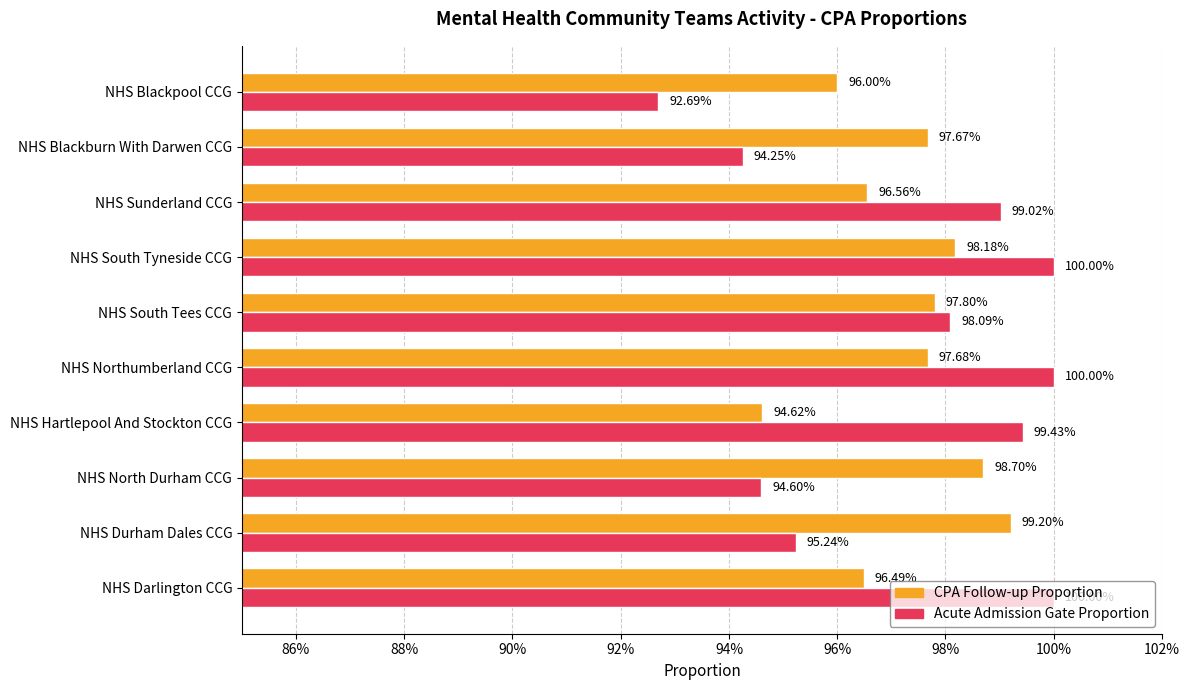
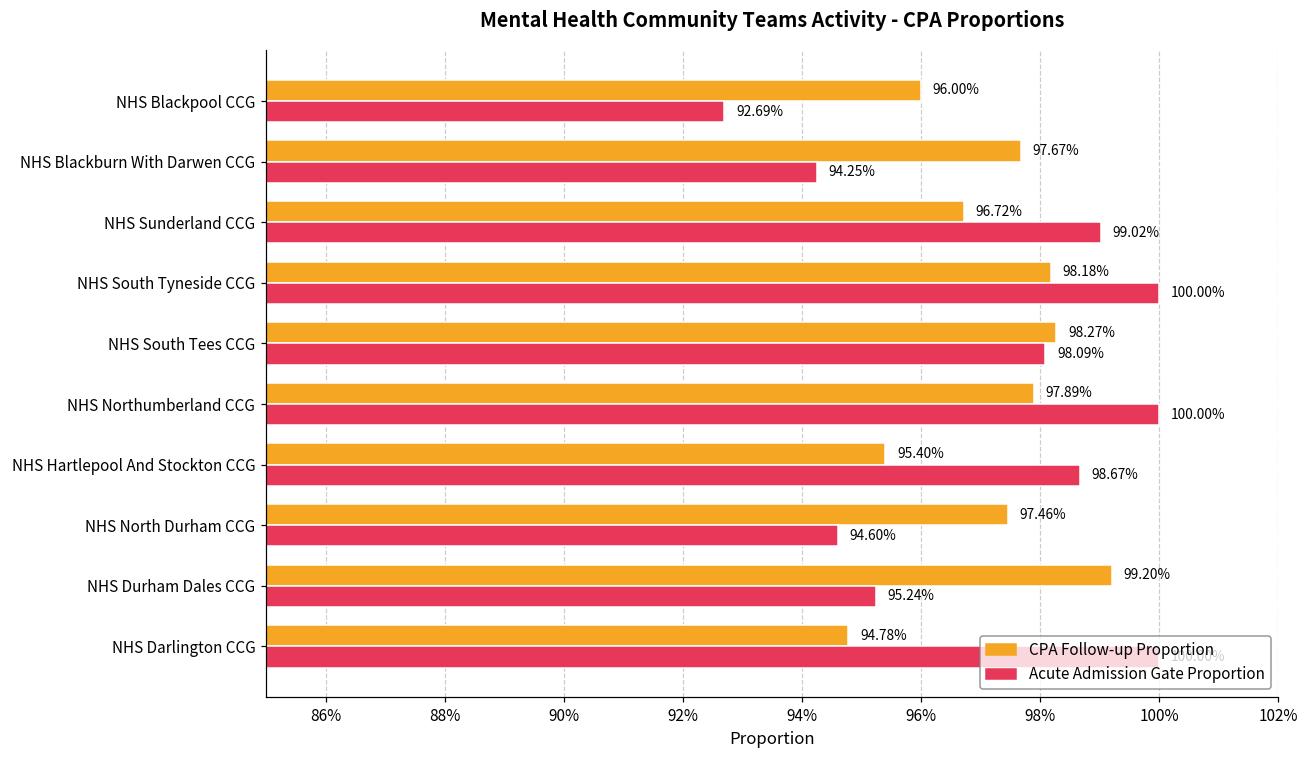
CPA Follow-up Proportion, NHS Sunderland CCG: 96.56% -> 96.72%
CPA Follow-up Proportion, NHS South Tees CCG: 97.80% -> 98.27%
CPA Follow-up Proportion, NHS Northumberland CCG: 97.68% -> 97.89%
CPA Follow-up Proportion, NHS Hartlepool And Stockton CCG: 94.62% -> 95.40%
Acute Admission Gate Proportion, NHS Hartlepool And Stockton CCG: 99.43% -> 98.67%
CPA Follow-up Proportion, NHS North Durham CCG: 98.70% -> 97.46%
CPA Follow-up Proportion, NHS Darlington CCG: 96.5% -> 94.8%
